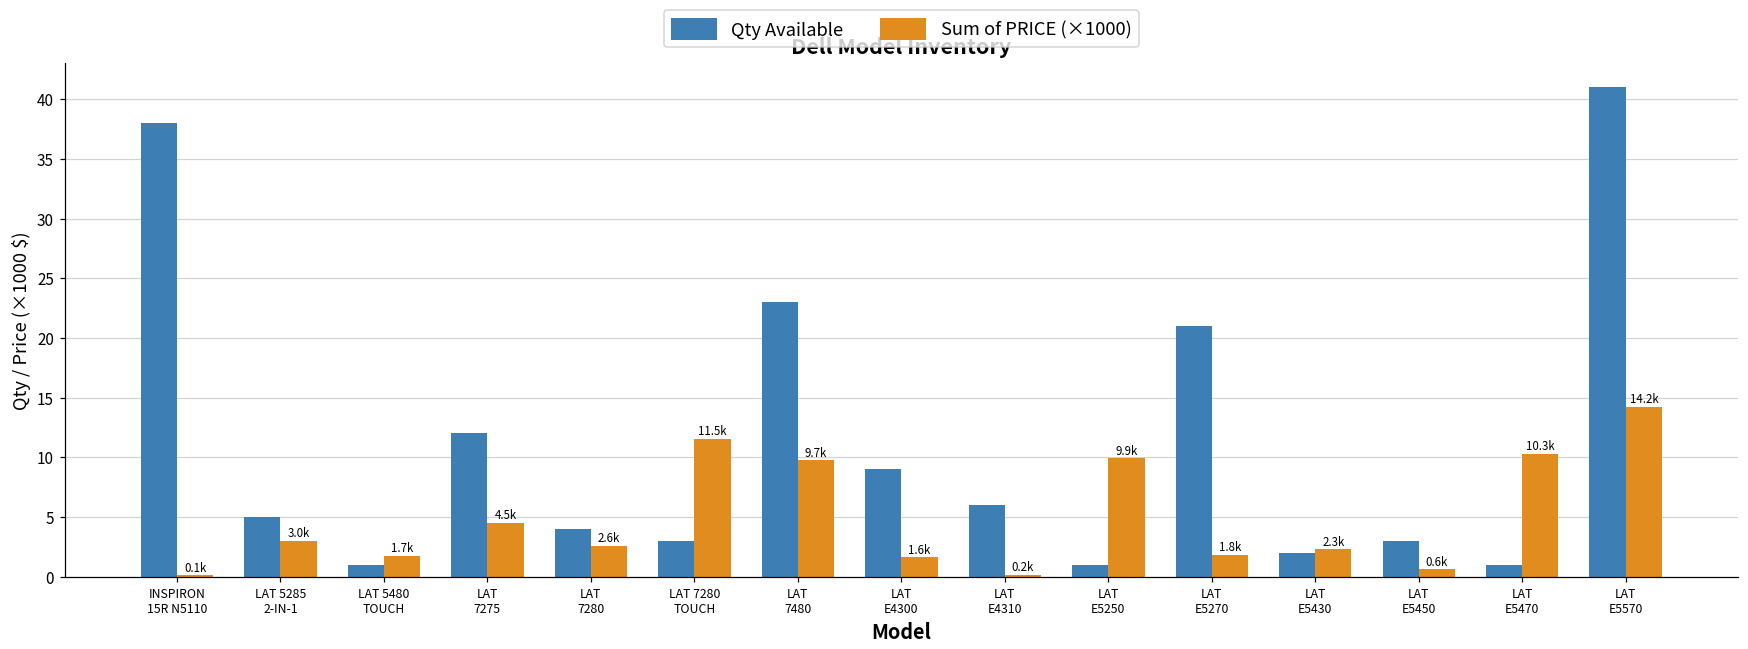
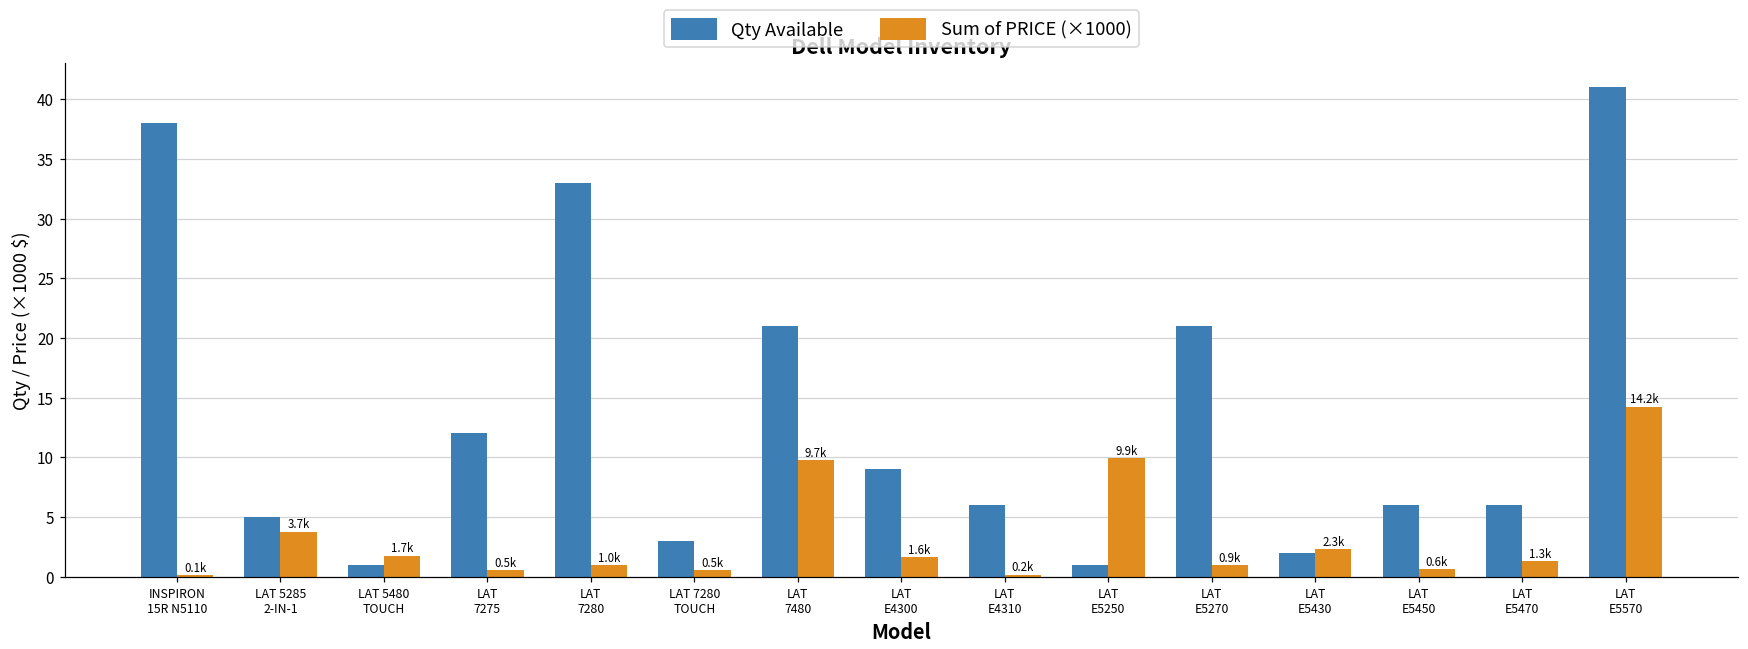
Sum of PRICE (×1000), LAT 5285 2-IN-1: 3.0k -> 3.7k
Sum of PRICE (×1000), LAT 7275: 4.5k -> 0.5k
Qty Available, LAT 7280: 4 -> 33
Sum of PRICE (×1000), LAT 7280: 2.6k -> 1.0k
Sum of PRICE (×1000), LAT 7280 TOUCH: 11.5k -> 0.5k
Qty Available, LAT 7480: 23 -> 21
Sum of PRICE (×1000), LAT E5270: 1.8k -> 0.9k
Qty Available, LAT E5450: 3 -> 6
Qty Available, LAT E5470: 1 -> 6
Sum of PRICE (×1000), LAT E5470: 10.3k -> 1.3k
